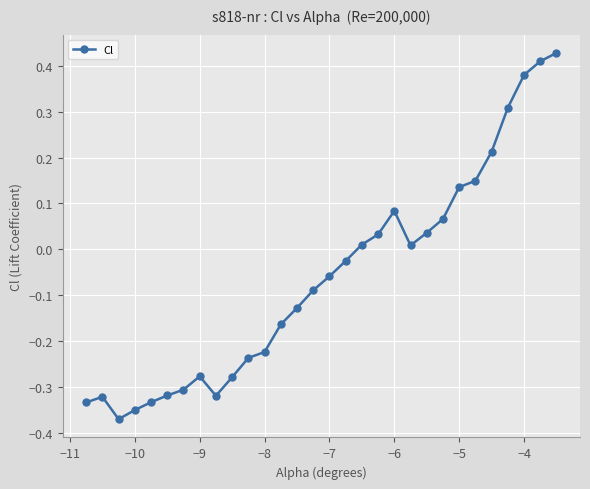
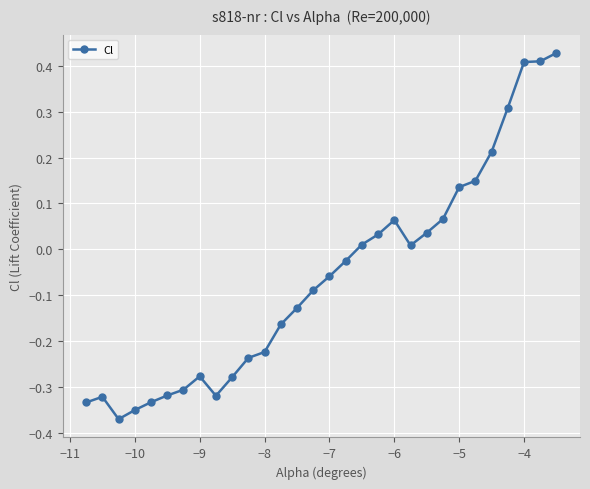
−6: 0.08 -> 0.06
−4: 0.38 -> 0.41
